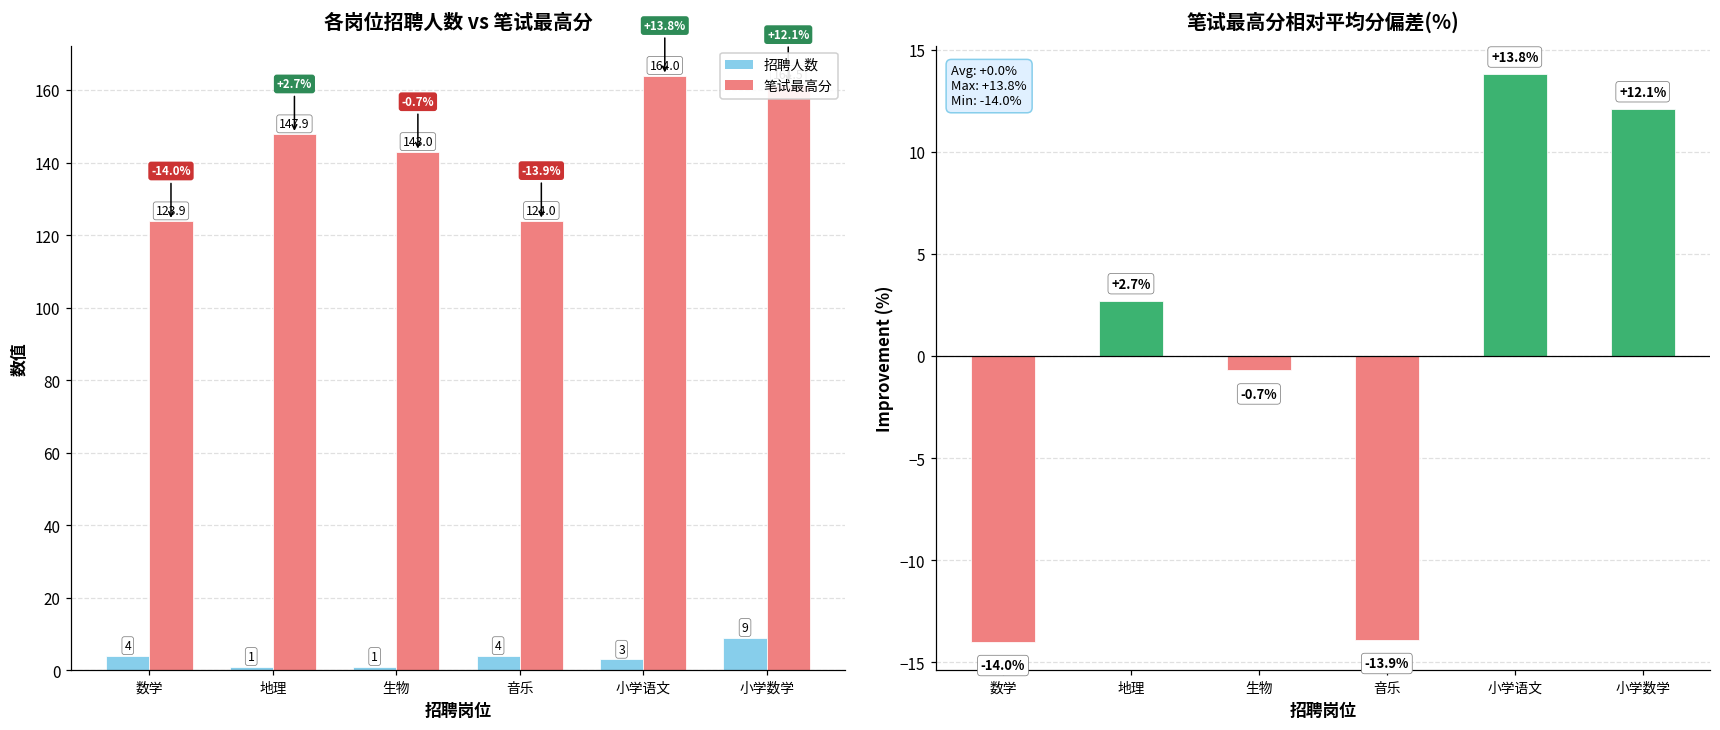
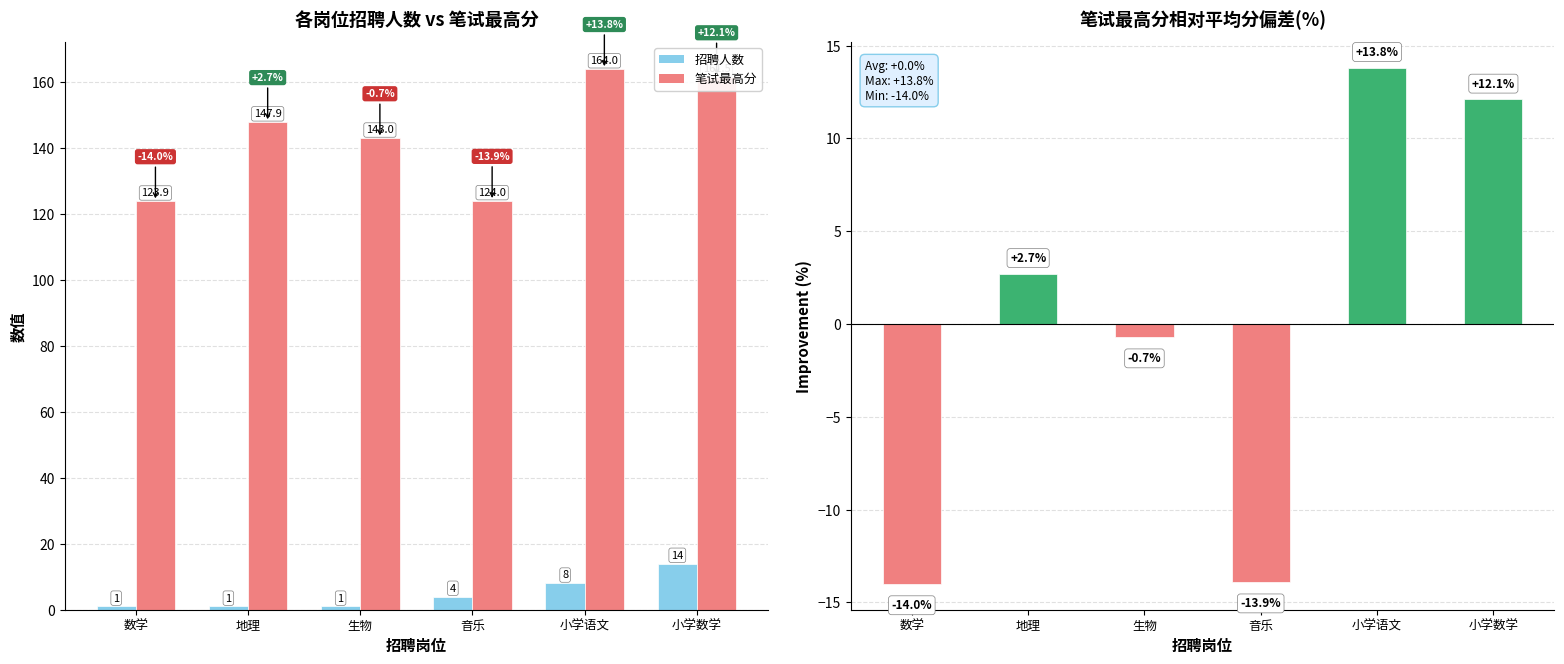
各岗位招聘人数 vs 笔试最高分, 招聘人数, 数学: 4 -> 1
各岗位招聘人数 vs 笔试最高分, 招聘人数, 小学语文: 3 -> 8
各岗位招聘人数 vs 笔试最高分, 招聘人数, 小学数学: 9 -> 14
